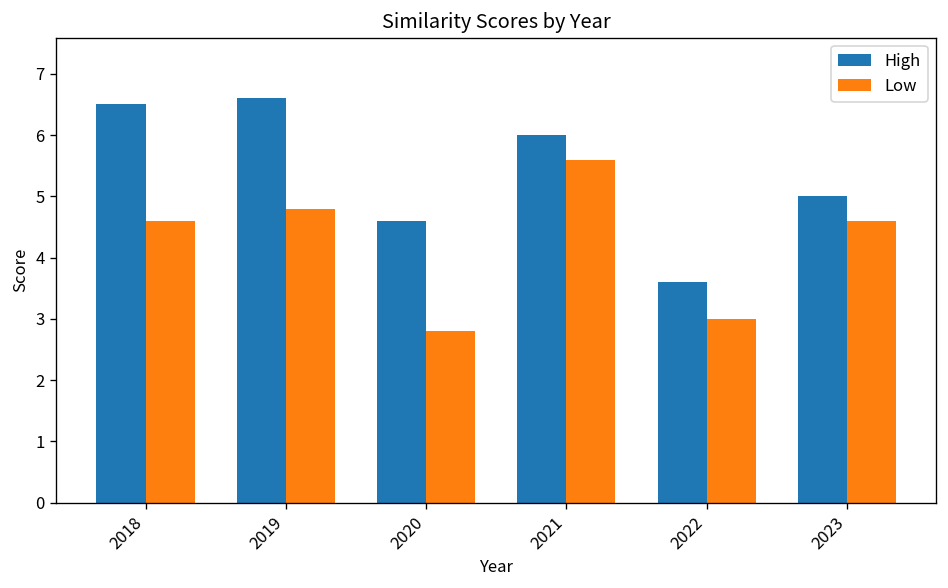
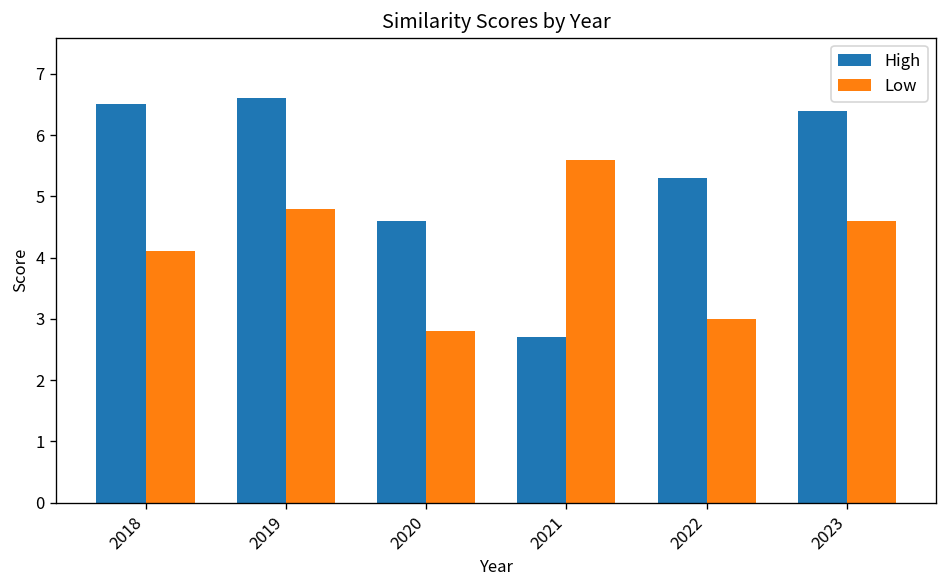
Low, 2018: 4.6 -> 4.1
High, 2021: 6.0 -> 2.7
High, 2022: 3.6 -> 5.3
High, 2023: 5.0 -> 6.4
